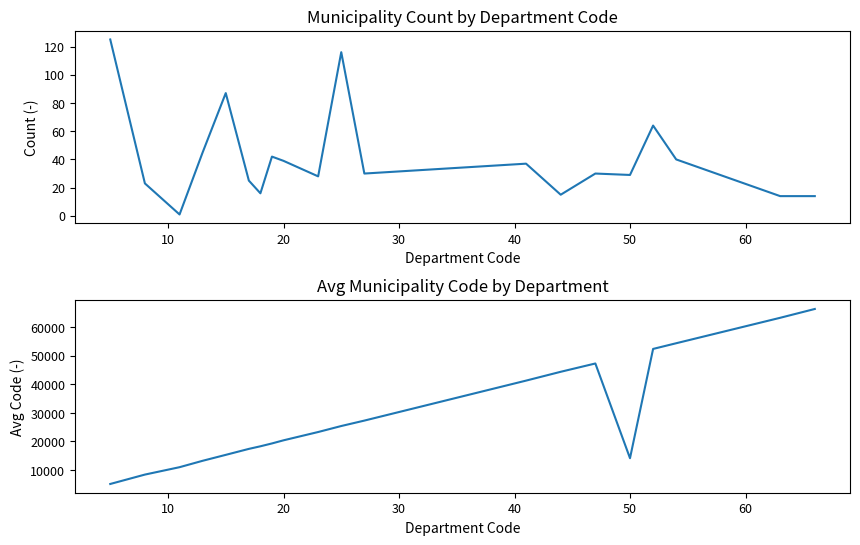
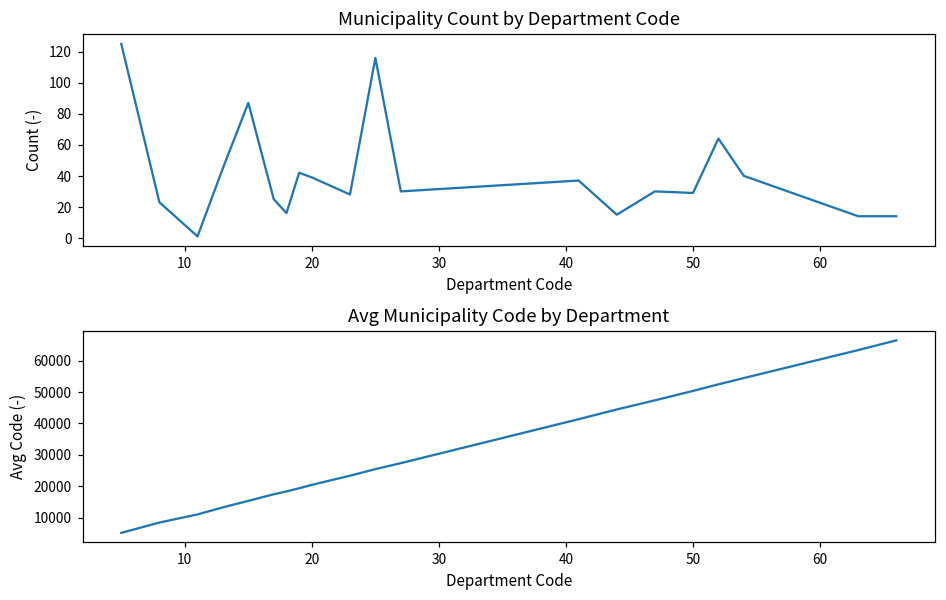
Avg Municipality Code by Department, 50: 14000 -> 50000
